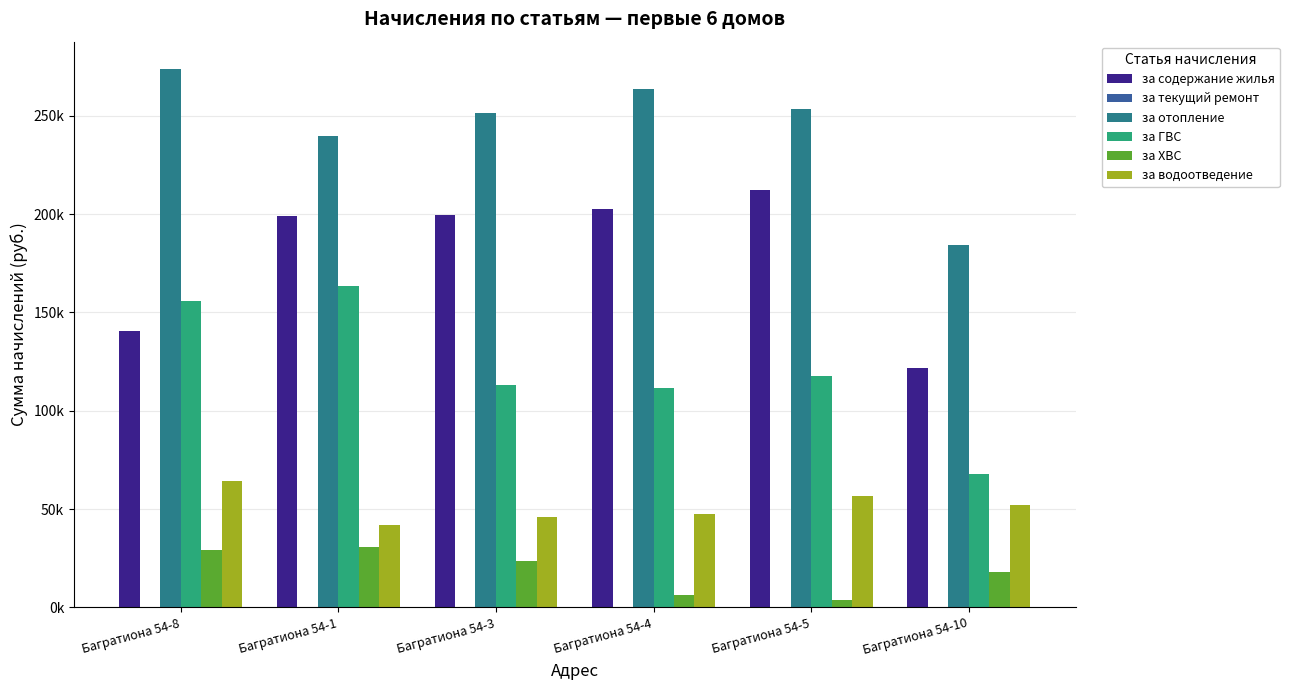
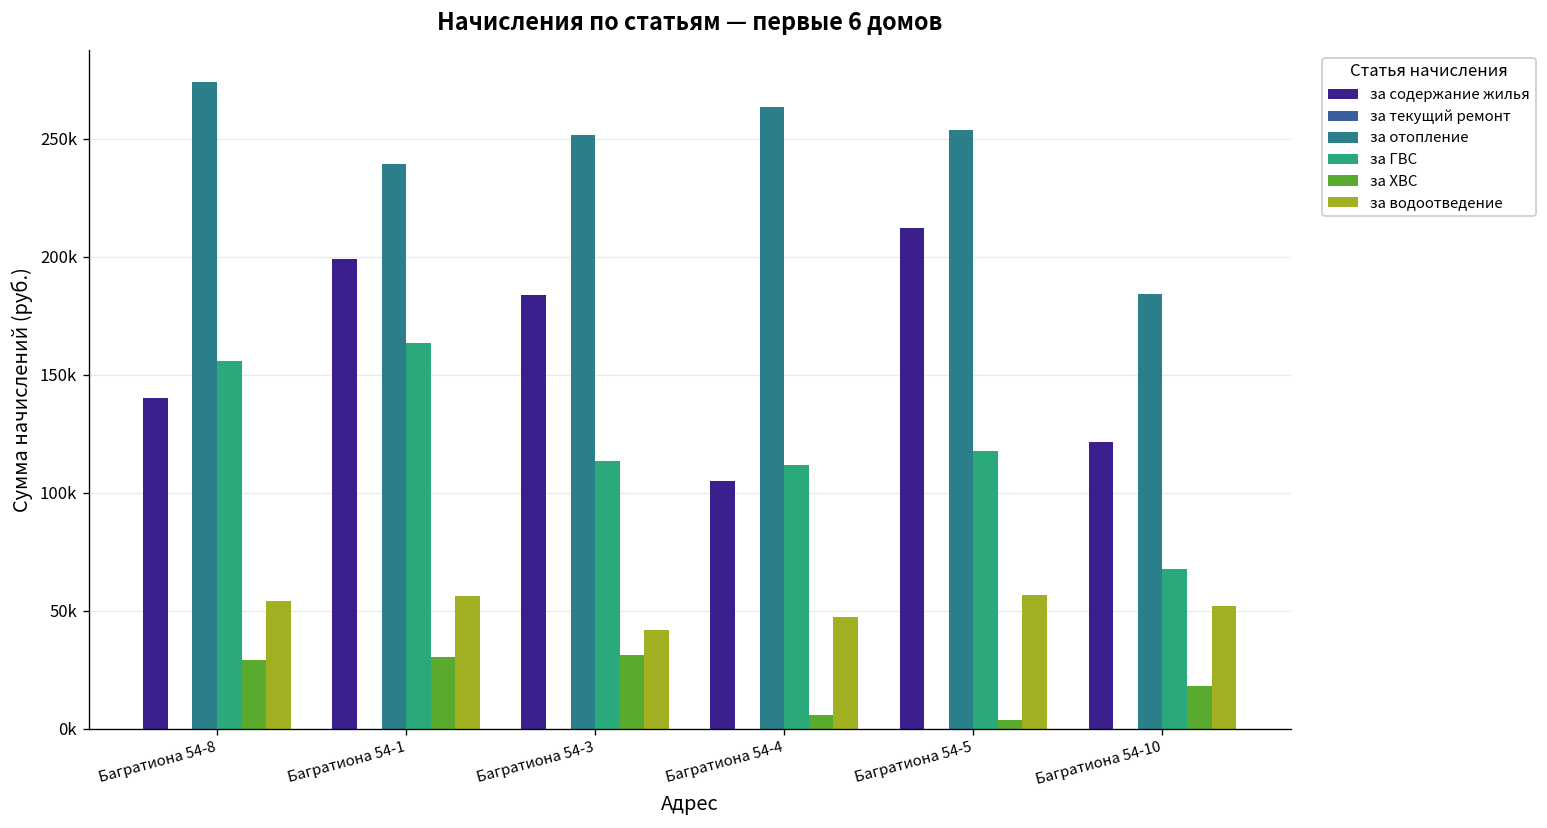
за водоотведение, Багратиона 54-8: 64000 -> 54000
за водоотведение, Багратиона 54-1: 42000 -> 56000
за содержание жилья, Багратиона 54-3: 199000 -> 184000
за ХВС, Багратиона 54-3: 24000 -> 31000
за водоотведение, Багратиона 54-3: 46000 -> 42000
за содержание жилья, Багратиона 54-4: 203000 -> 105000
